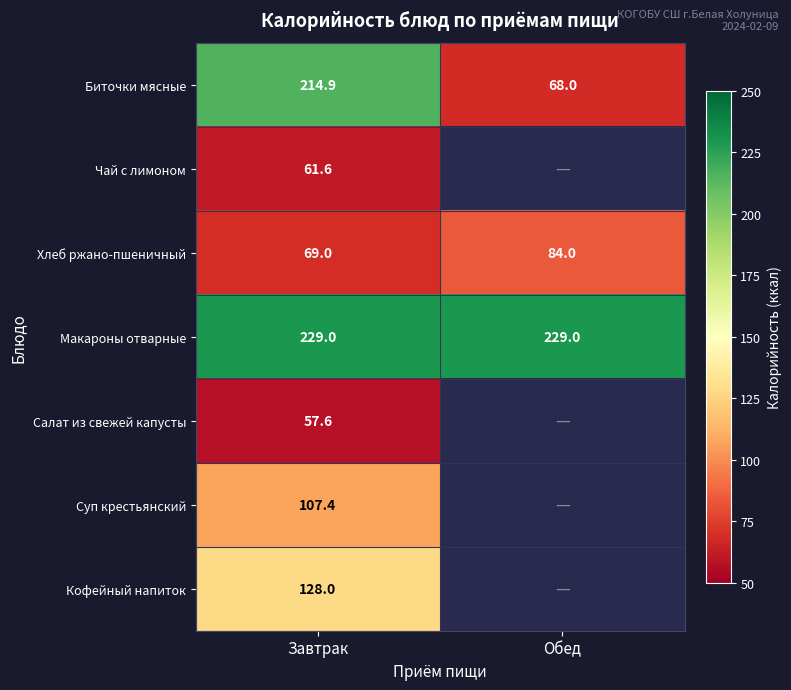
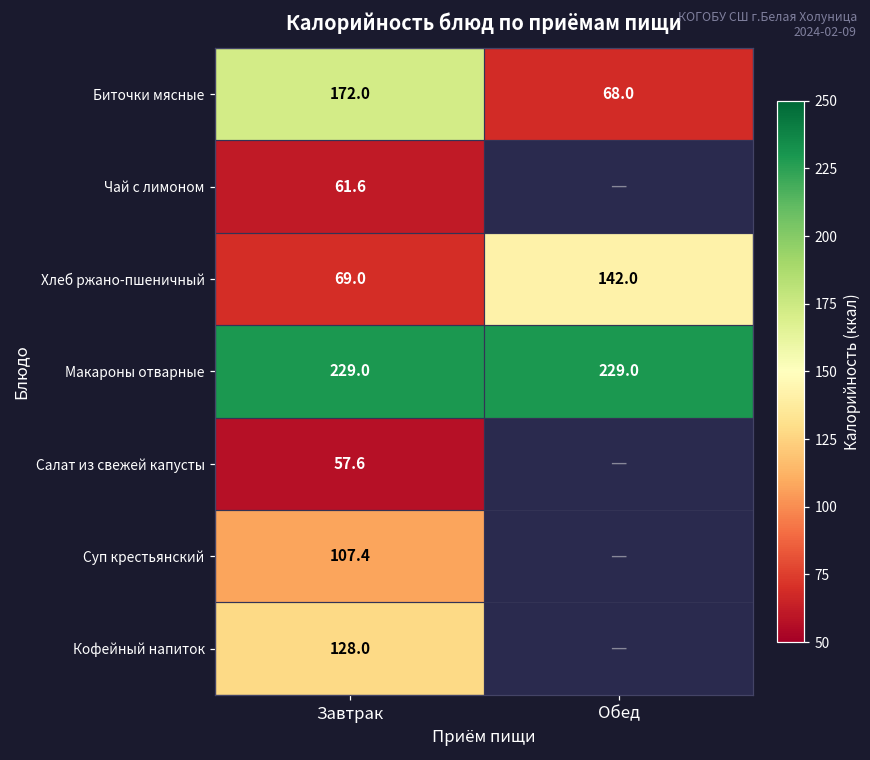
Биточки мясные, Завтрак: 214.9 -> 172.0
Хлеб ржано-пшеничный, Обед: 84.0 -> 142.0
